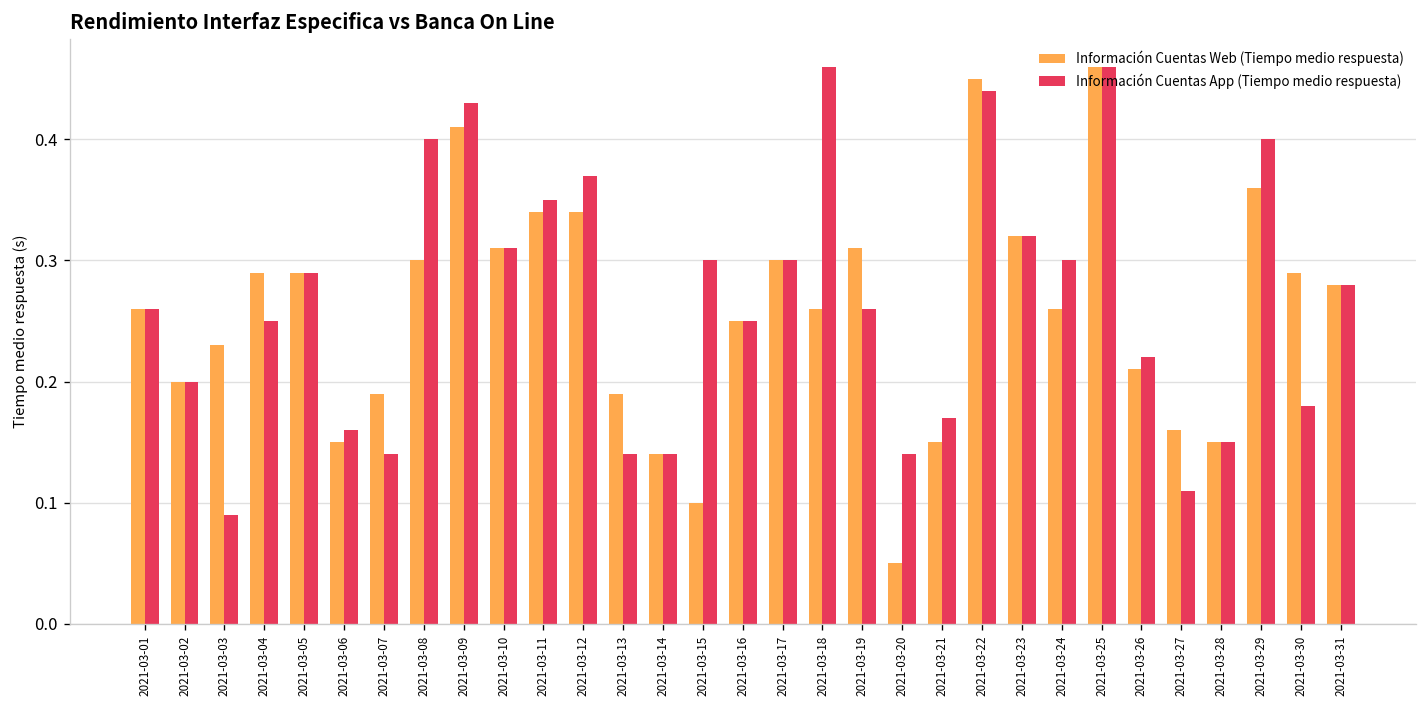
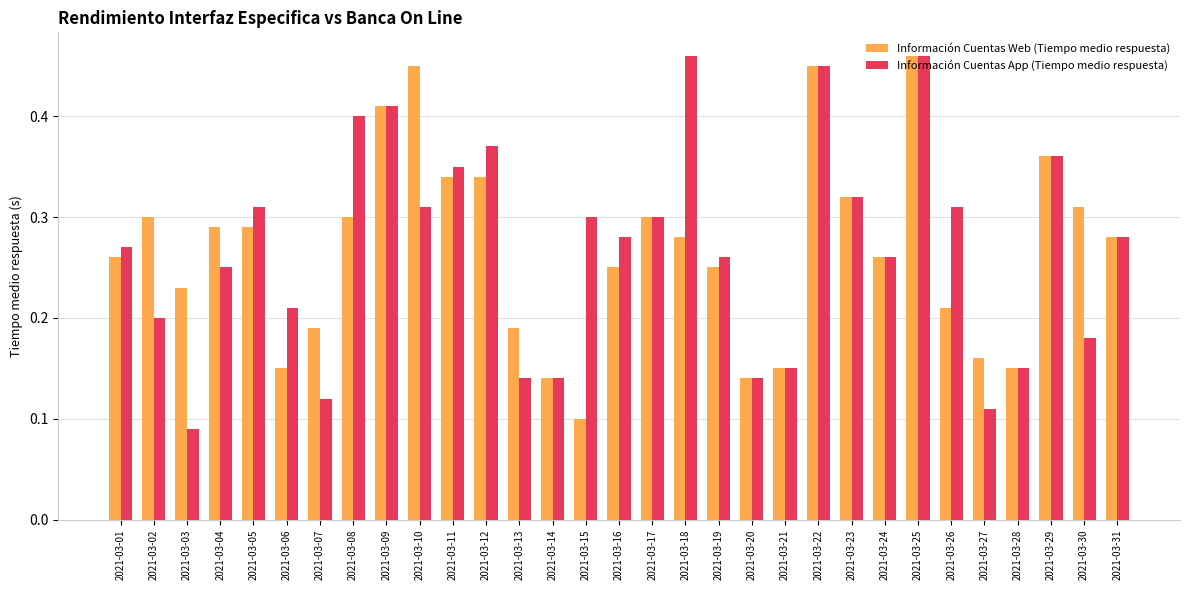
Información Cuentas App (Tiempo medio respuesta), 2021-03-01: 0.26 -> 0.27
Información Cuentas Web (Tiempo medio respuesta), 2021-03-02: 0.2 -> 0.3
Información Cuentas App (Tiempo medio respuesta), 2021-03-05: 0.29 -> 0.31
Información Cuentas App (Tiempo medio respuesta), 2021-03-06: 0.16 -> 0.21
Información Cuentas App (Tiempo medio respuesta), 2021-03-07: 0.14 -> 0.12
Información Cuentas App (Tiempo medio respuesta), 2021-03-09: 0.43 -> 0.41
Información Cuentas Web (Tiempo medio respuesta), 2021-03-10: 0.31 -> 0.45
Información Cuentas App (Tiempo medio respuesta), 2021-03-16: 0.25 -> 0.28
Información Cuentas Web (Tiempo medio respuesta), 2021-03-18: 0.26 -> 0.28
Información Cuentas Web (Tiempo medio respuesta), 2021-03-19: 0.31 -> 0.25
Información Cuentas Web (Tiempo medio respuesta), 2021-03-20: 0.05 -> 0.14
Información Cuentas App (Tiempo medio respuesta), 2021-03-21: 0.17 -> 0.15
Información Cuentas App (Tiempo medio respuesta), 2021-03-22: 0.44 -> 0.45
Información Cuentas App (Tiempo medio respuesta), 2021-03-24: 0.30 -> 0.26
Información Cuentas App (Tiempo medio respuesta), 2021-03-26: 0.22 -> 0.31
Información Cuentas App (Tiempo medio respuesta), 2021-03-29: 0.40 -> 0.36
Información Cuentas Web (Tiempo medio respuesta), 2021-03-30: 0.29 -> 0.31
